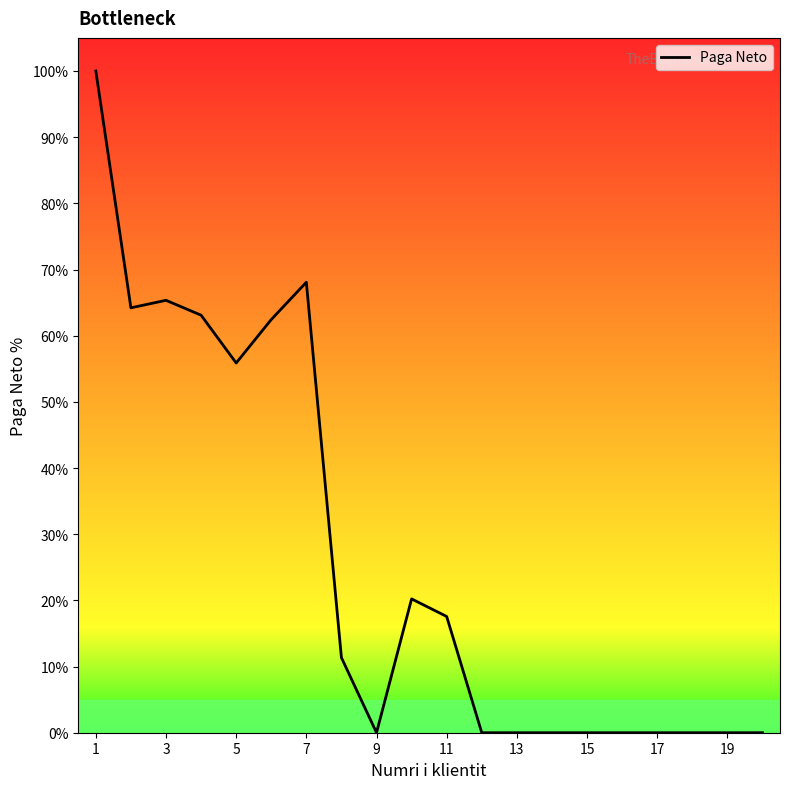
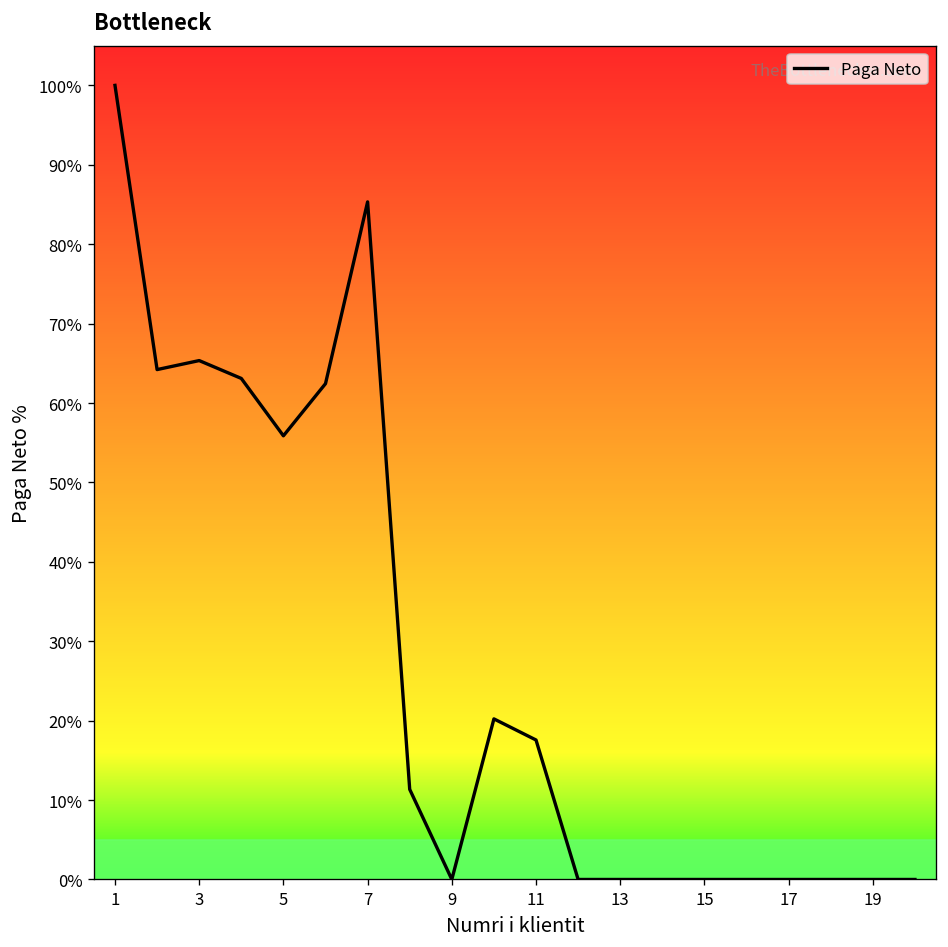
7: 68% -> 85%
